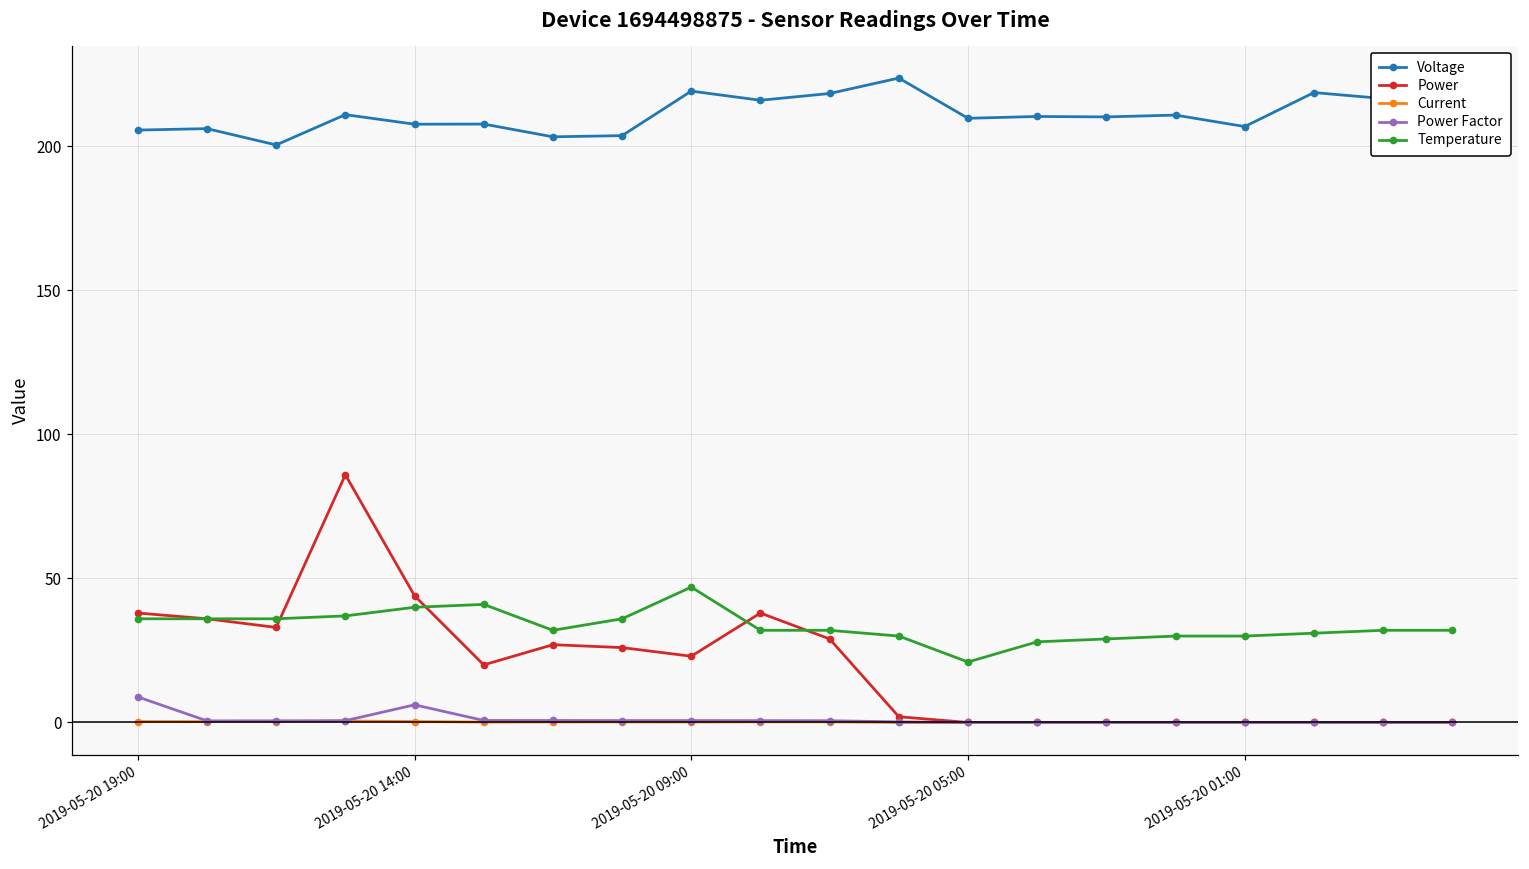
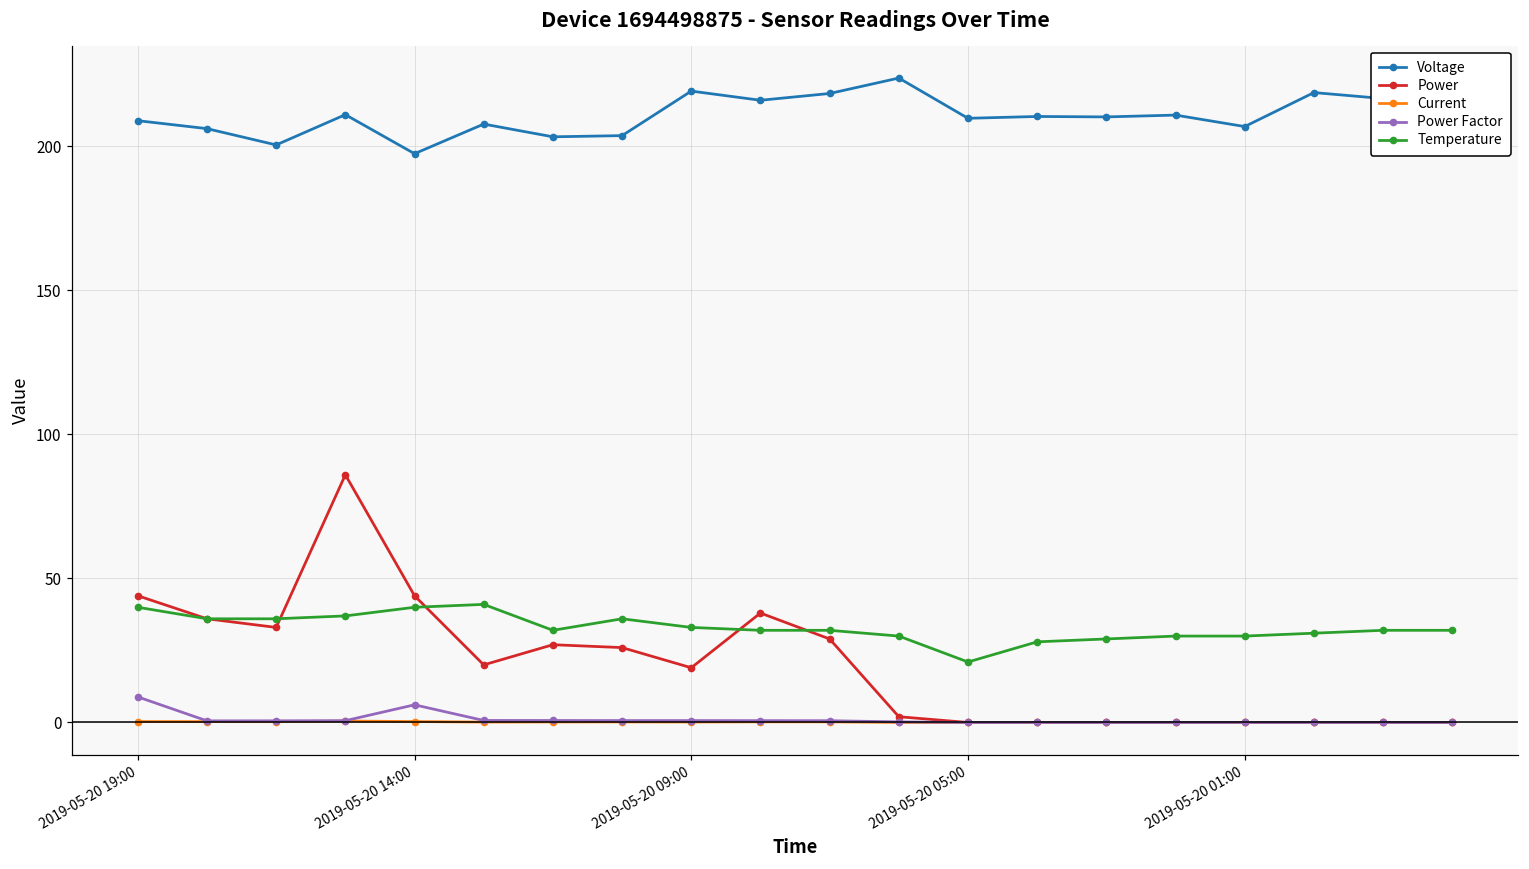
Voltage, 2019-05-20 19:00: 206 -> 209
Power, 2019-05-20 19:00: 38 -> 44
Temperature, 2019-05-20 19:00: 36 -> 40
Voltage, 2019-05-20 14:00: 208 -> 197
Power, 2019-05-20 09:00: 23 -> 19
Temperature, 2019-05-20 09:00: 47 -> 33
